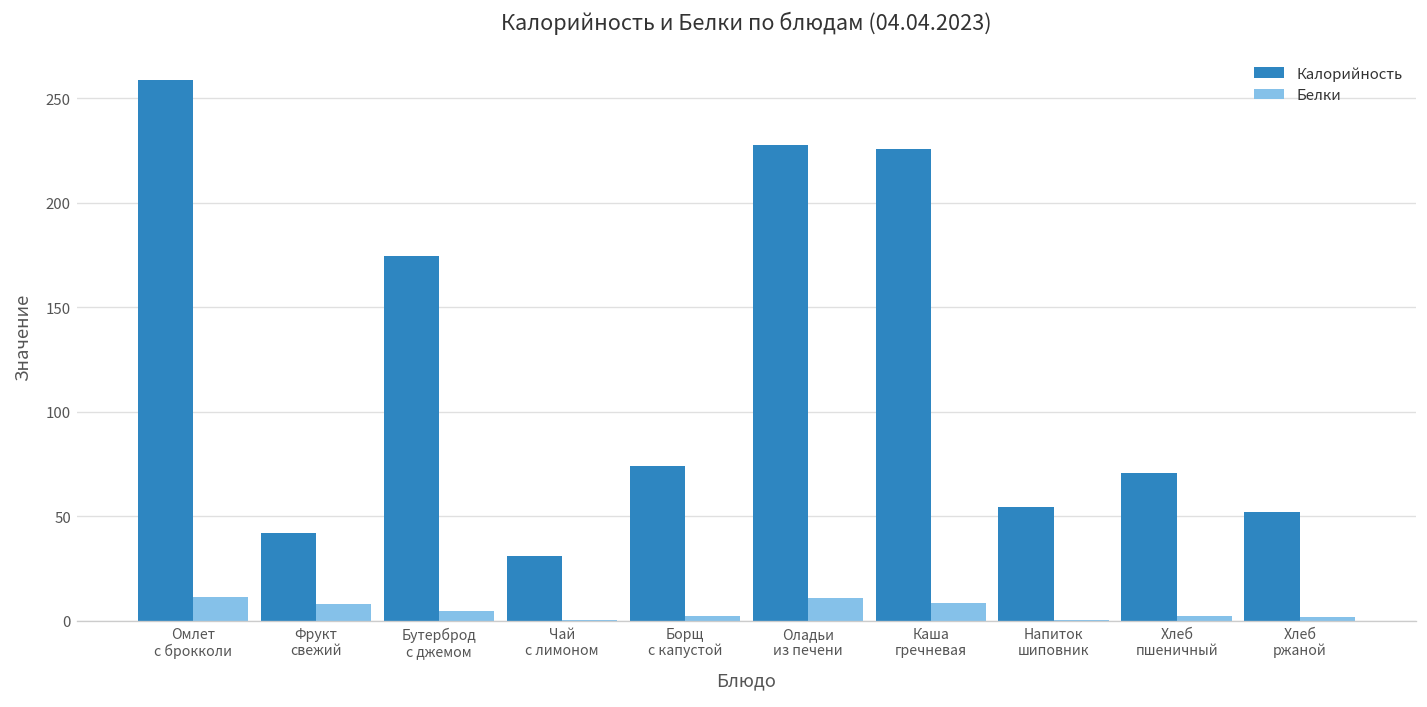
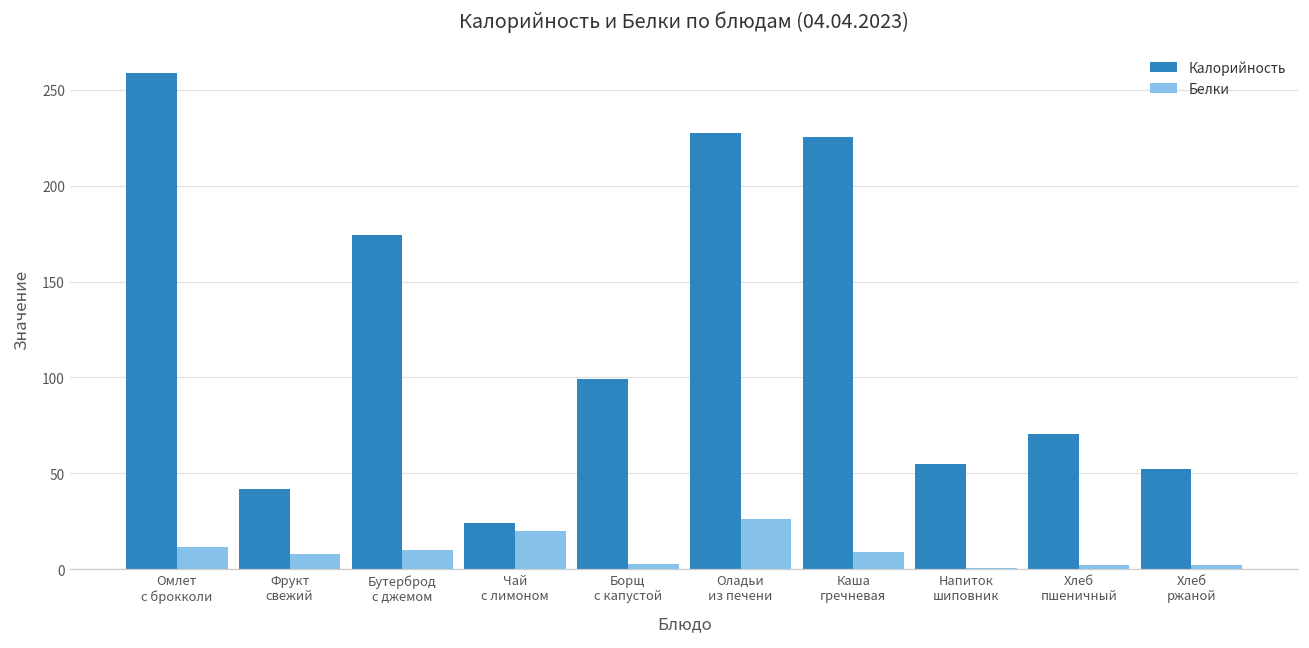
Белки, Бутерброд с джемом: 5 -> 10
Калорийность, Чай с лимоном: 31 -> 24
Белки, Чай с лимоном: 0 -> 20
Калорийность, Борщ с капустой: 74 -> 99
Белки, Оладьи из печени: 11 -> 26
